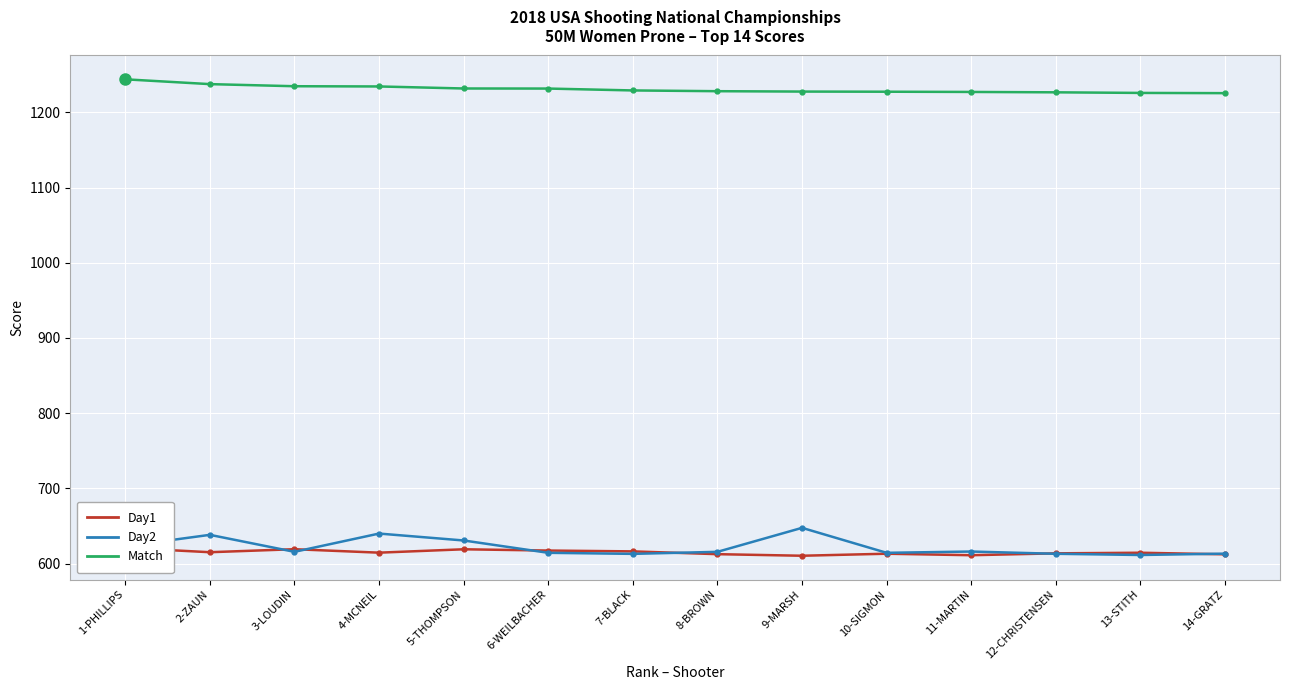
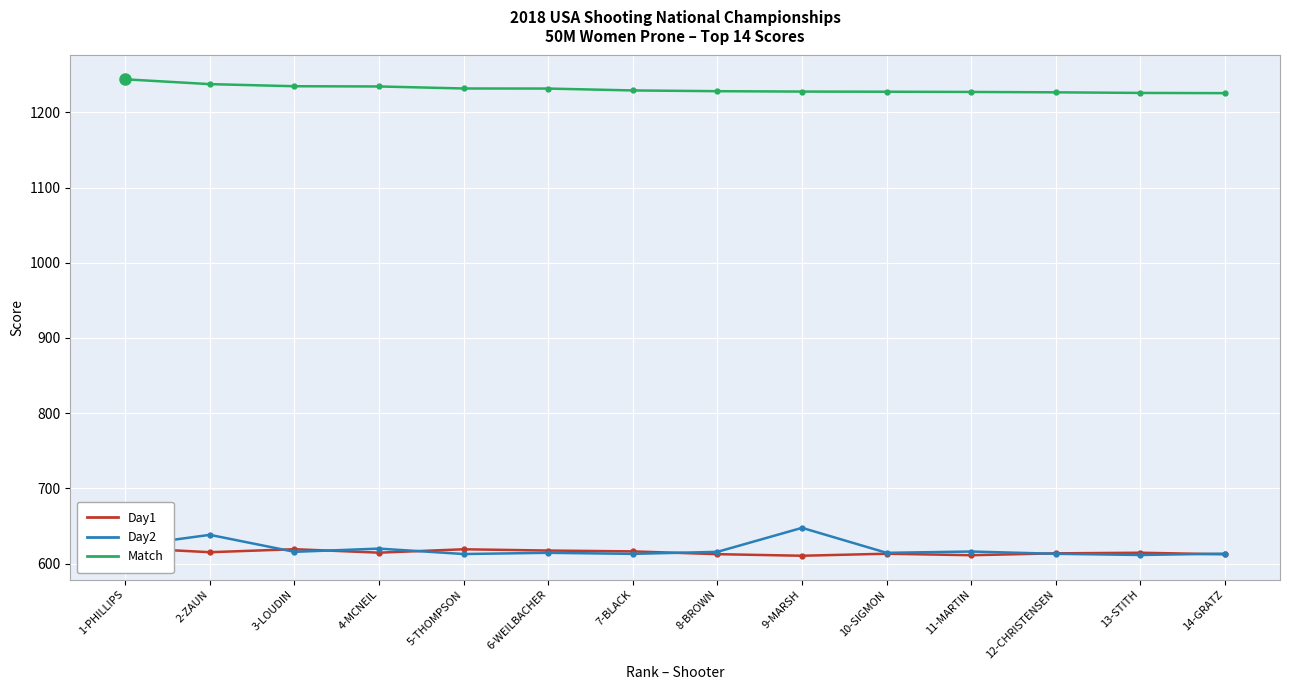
Day2, 4-MCNEIL: 640 -> 620
Day2, 5-THOMPSON: 630 -> 610
